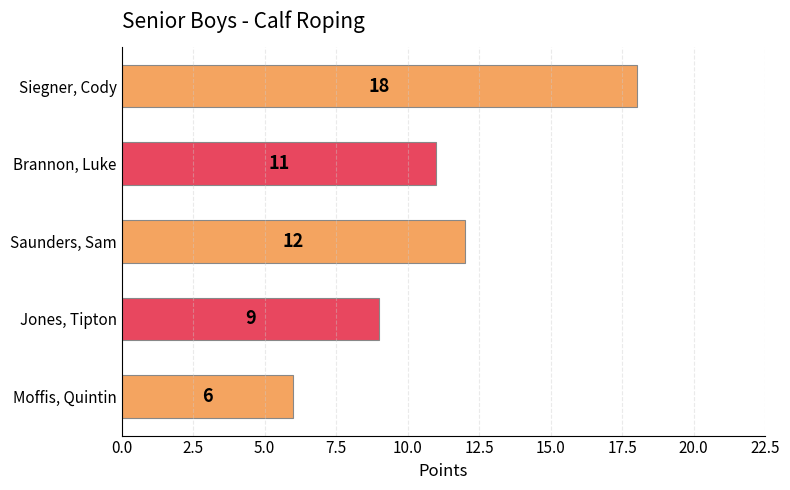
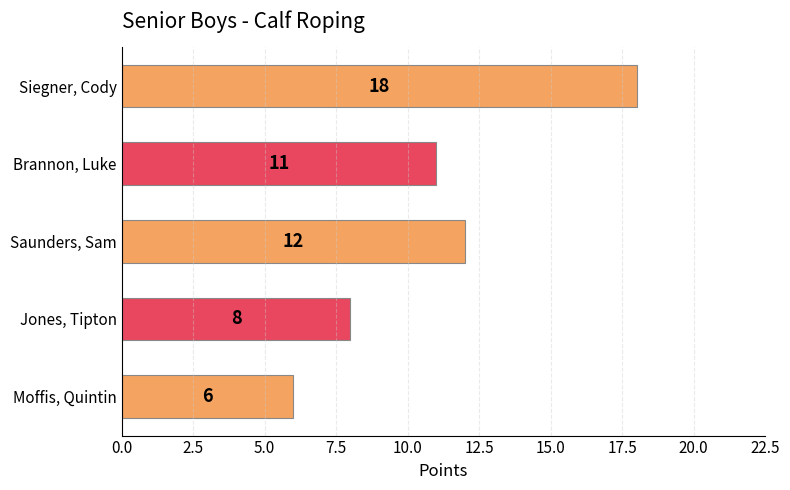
Jones, Tipton: 9 -> 8
